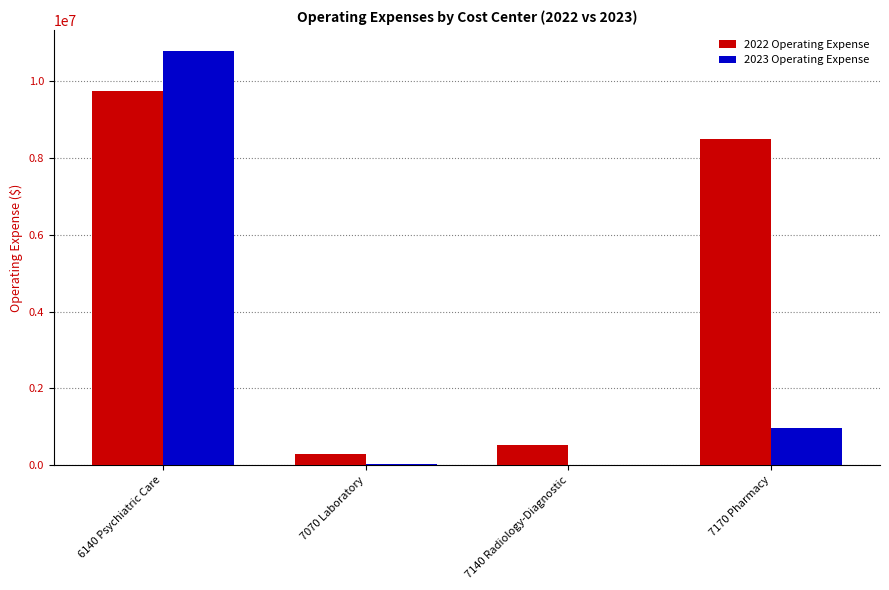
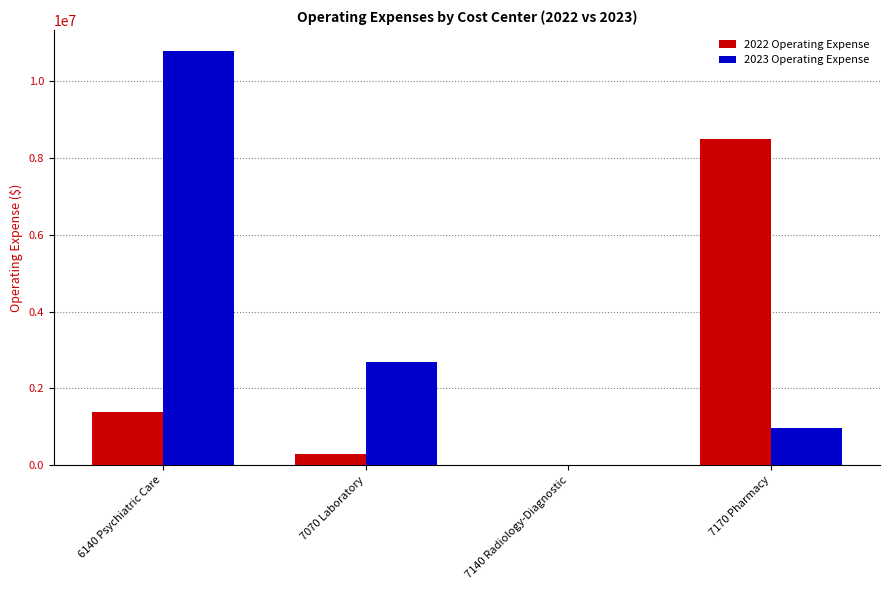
2022 Operating Expense, 6140 Psychiatric Care: 9700000 -> 1400000
2023 Operating Expense, 7070 Laboratory: 0 -> 2700000
2022 Operating Expense, 7140 Radiology-Diagnostic: 500000 -> 0
